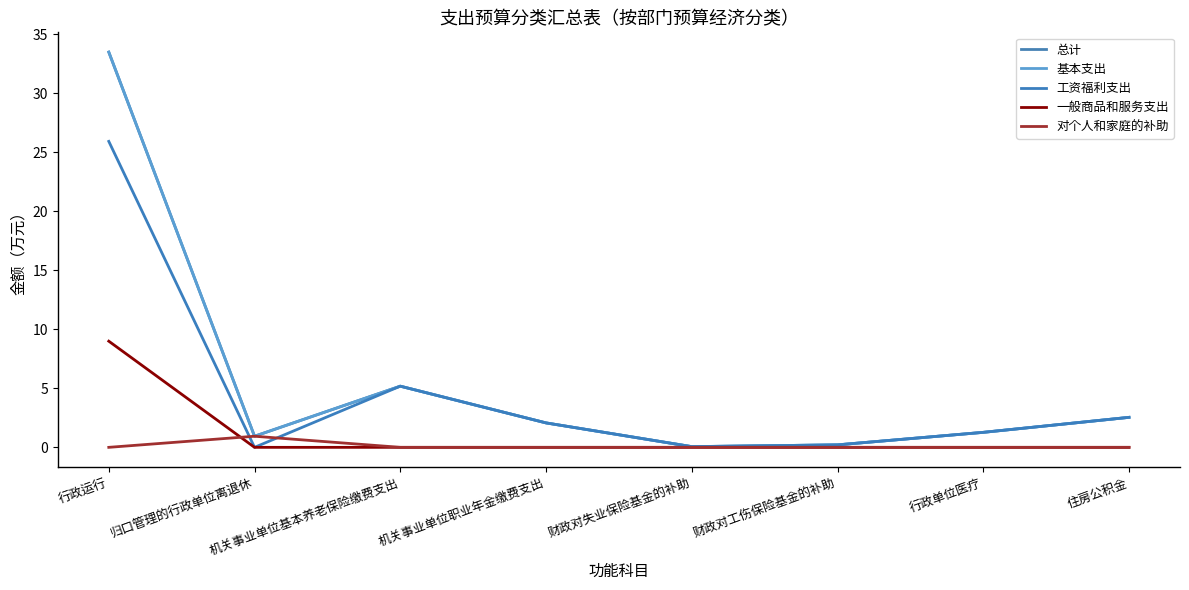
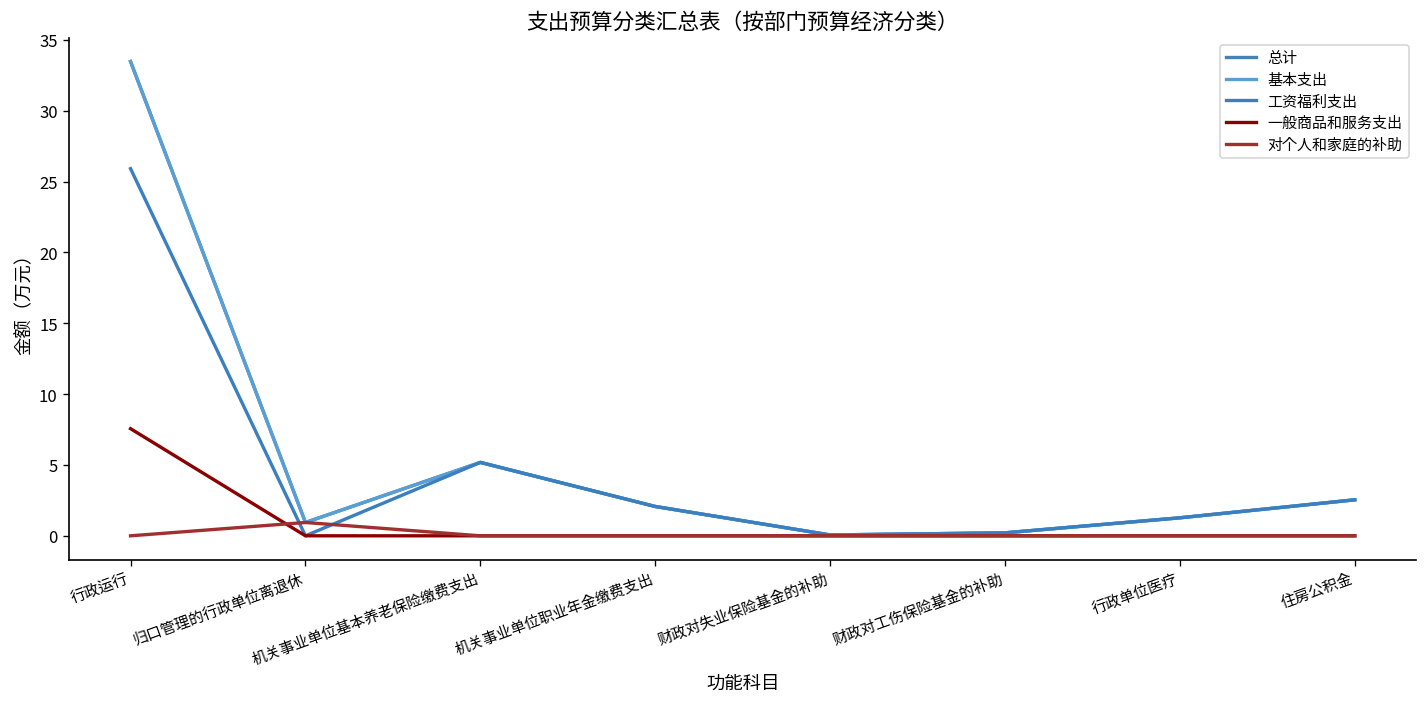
一般商品和服务支出, 行政运行: 9.0 -> 7.6
